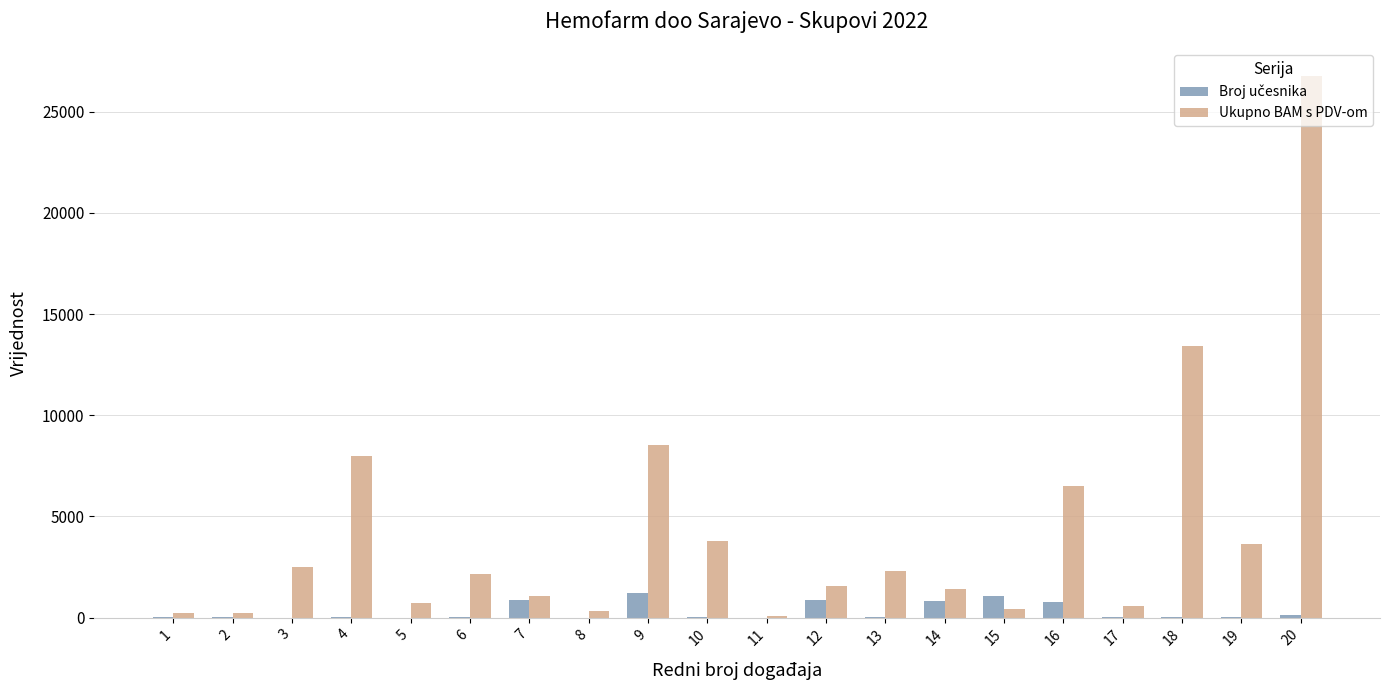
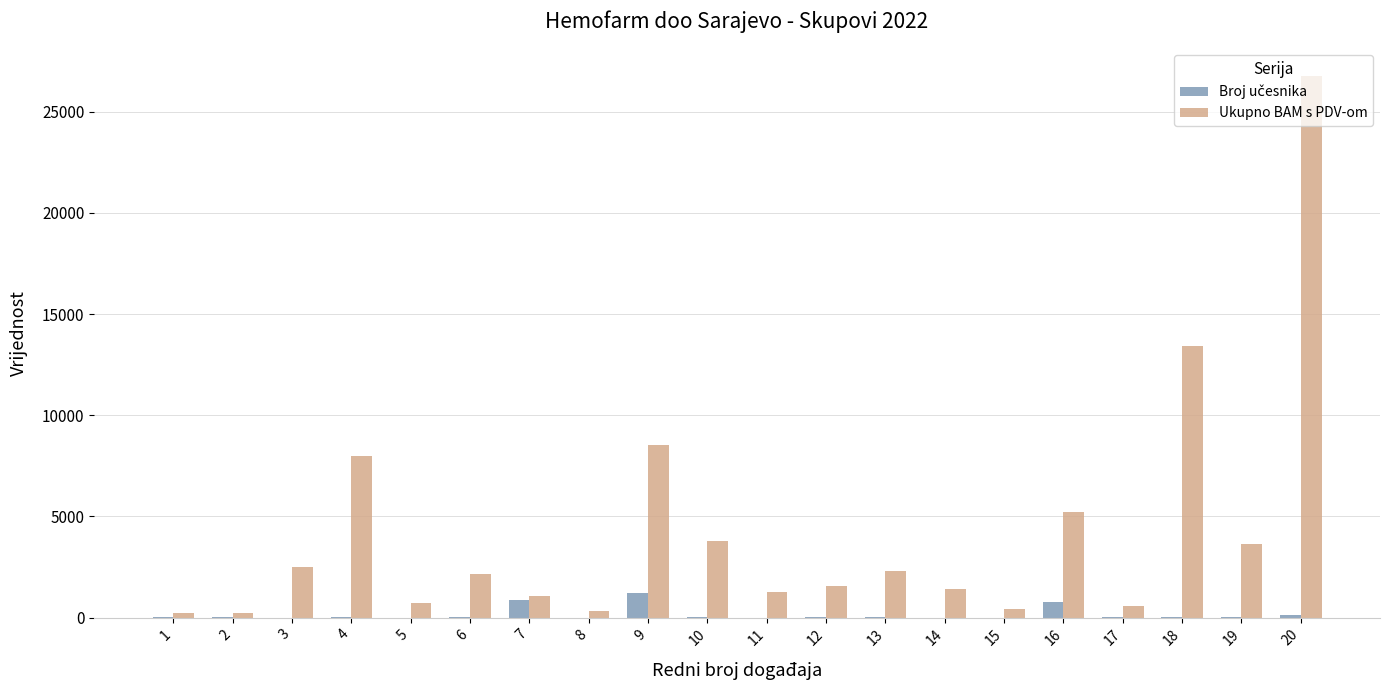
Ukupno BAM s PDV-om, 11: 100 -> 1300
Broj učesnika, 12: 900 -> 0
Broj učesnika, 14: 800 -> 0
Broj učesnika, 15: 1100 -> 0
Ukupno BAM s PDV-om, 16: 6500 -> 5200
